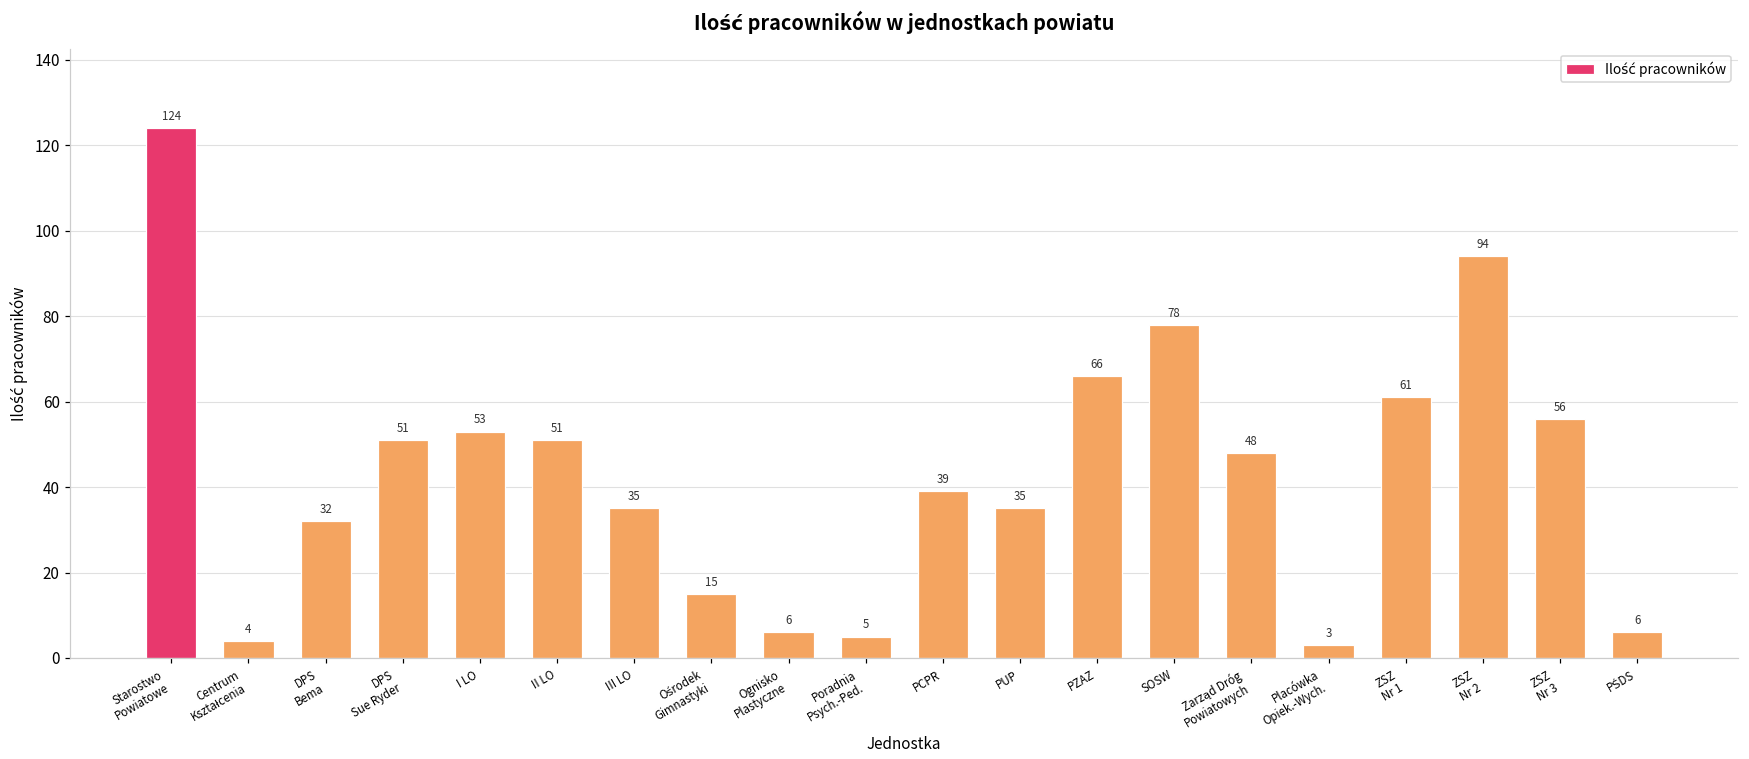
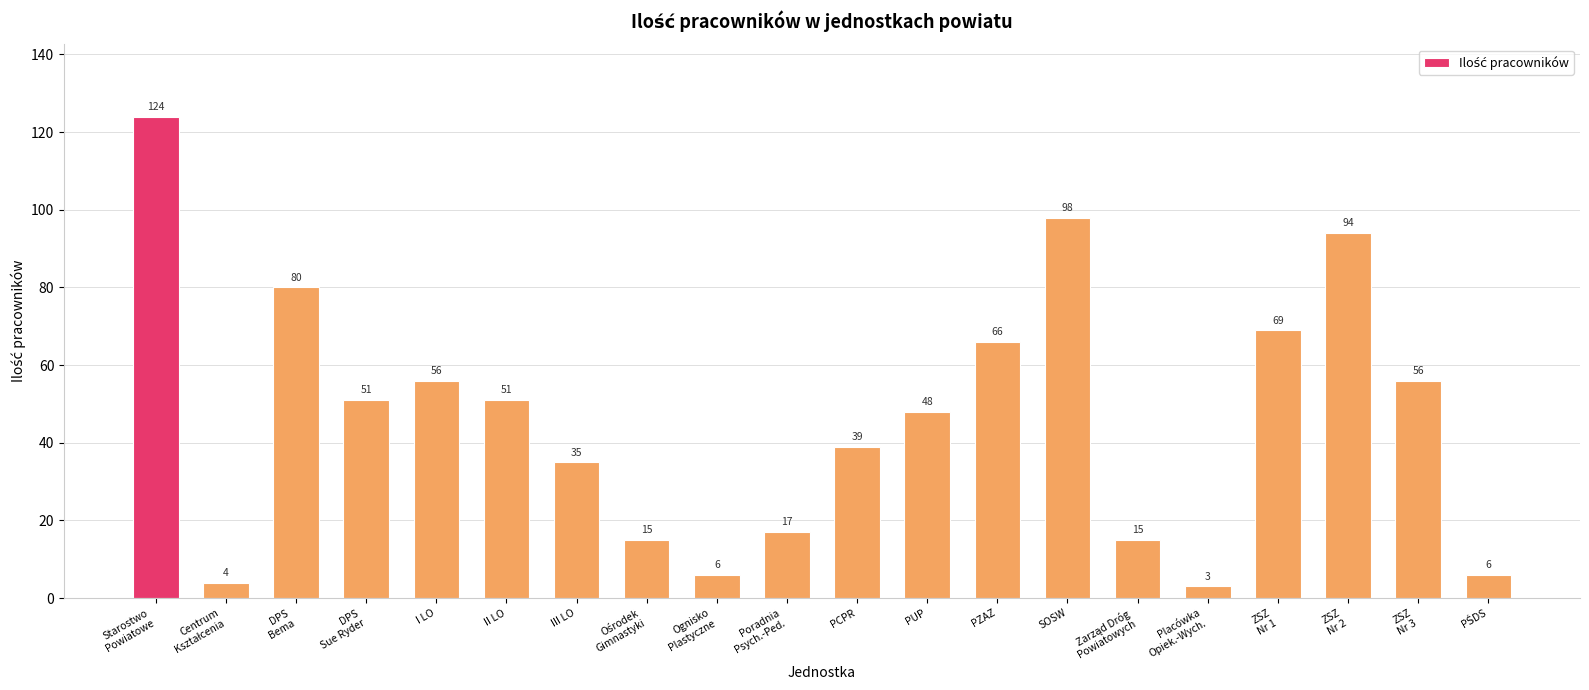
DPS Bema: 32 -> 80
I LO: 53 -> 56
Poradnia Psych.-Ped.: 5 -> 17
PUP: 35 -> 48
SOSW: 78 -> 98
Zarząd Dróg Powiatowych: 48 -> 15
ZSZ Nr 1: 61 -> 69
